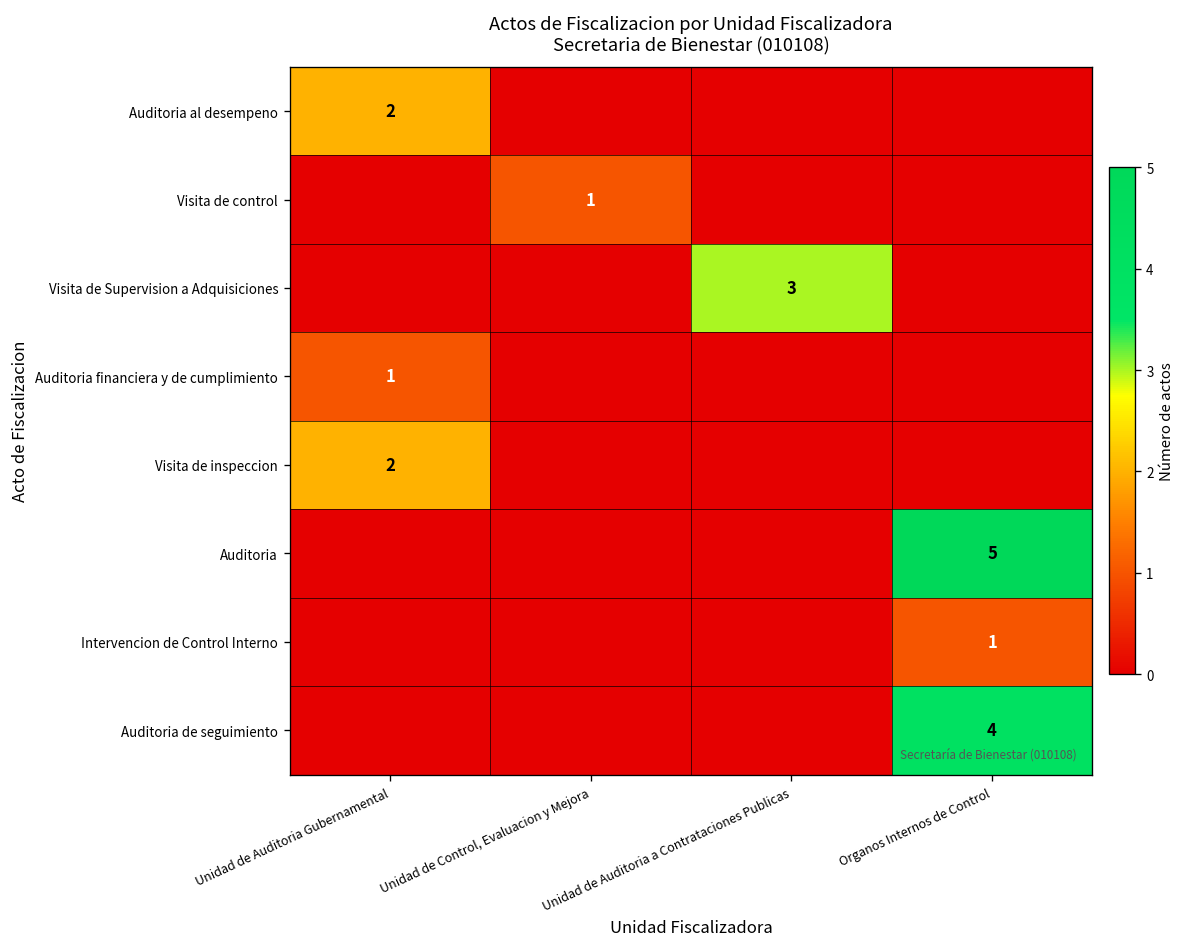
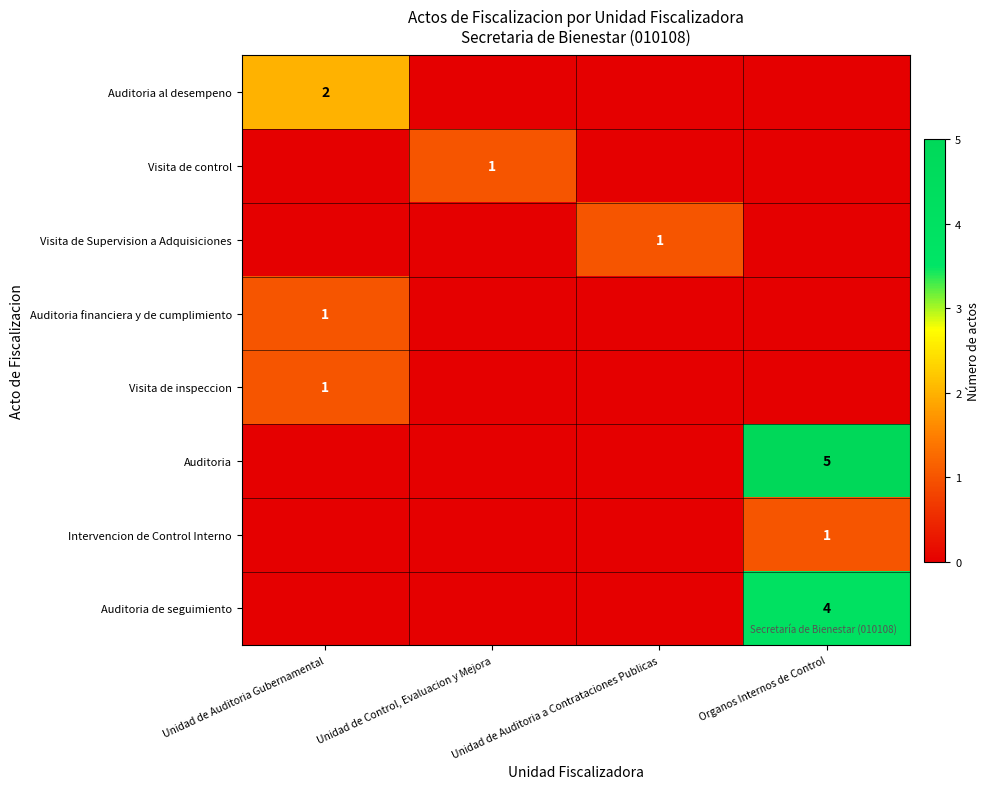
Visita de Supervision a Adquisiciones, Unidad de Auditoria a Contrataciones Publicas: 3 -> 1
Visita de inspeccion, Unidad de Auditoria Gubernamental: 2 -> 1
